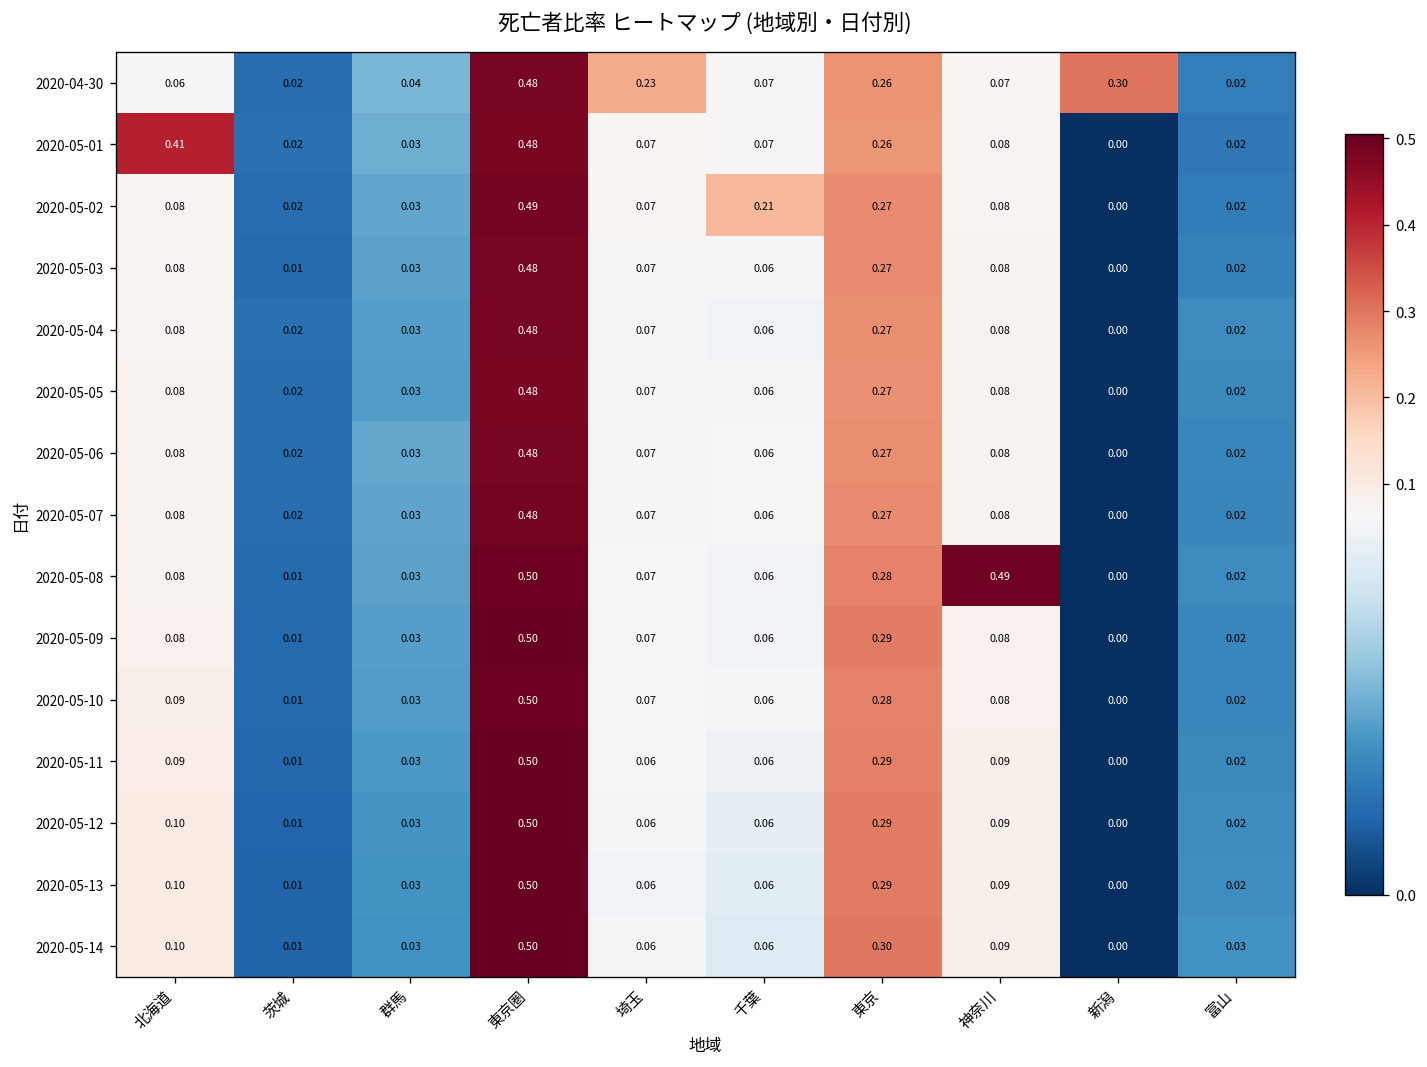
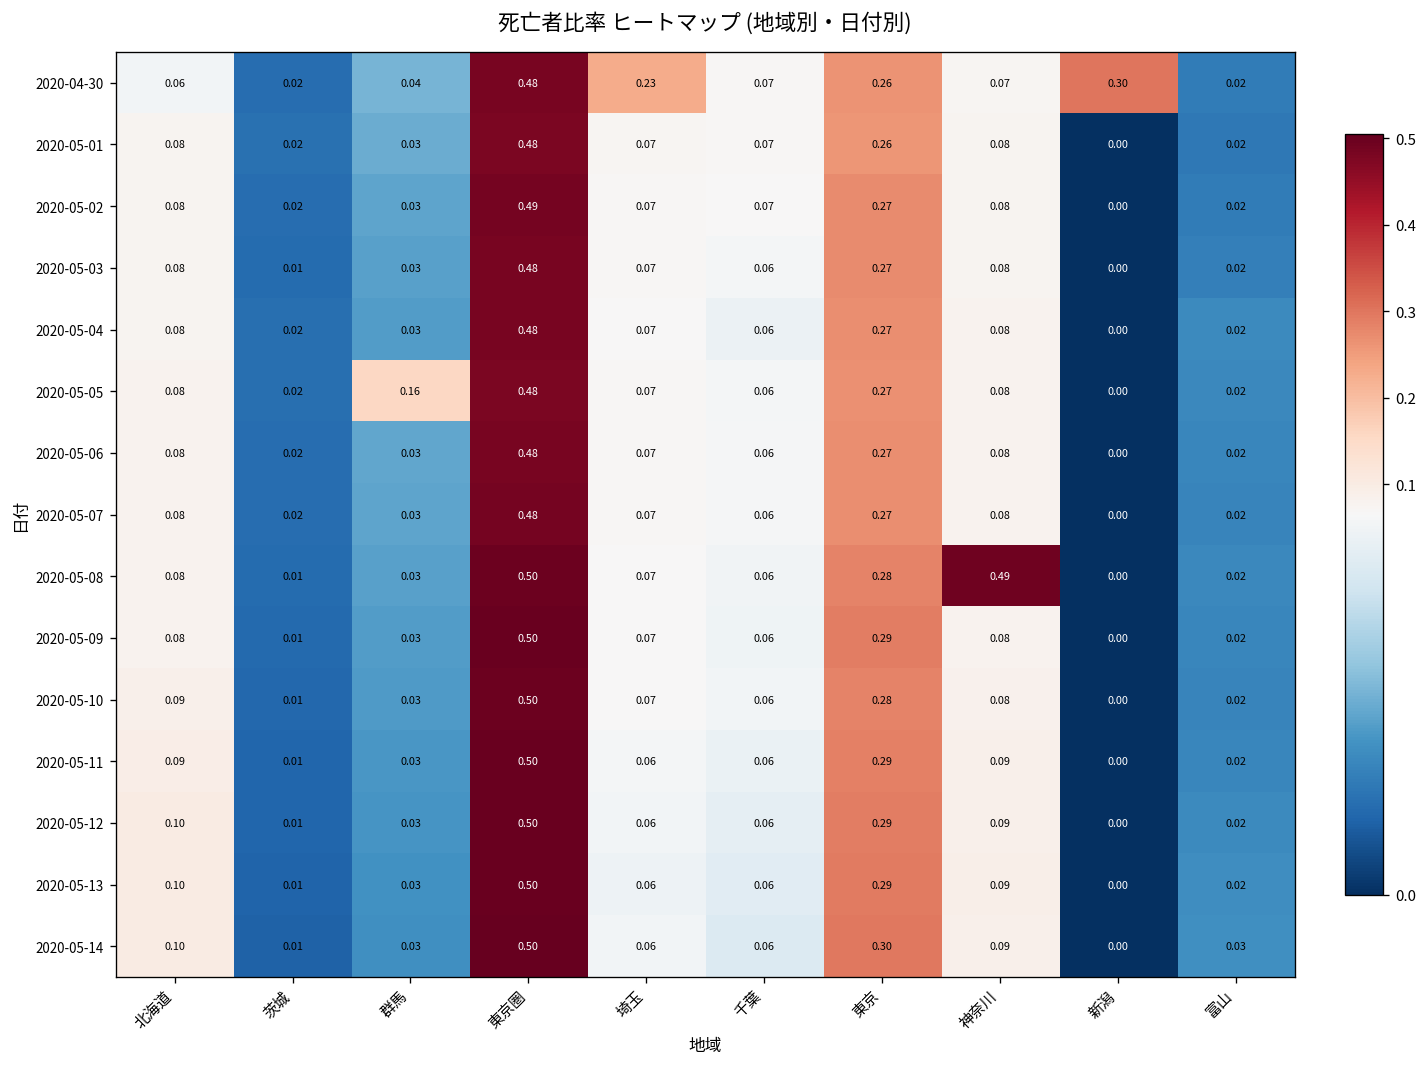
2020-05-01, 北海道: 0.41 -> 0.08
2020-05-02, 千葉: 0.21 -> 0.07
2020-05-05, 群馬: 0.03 -> 0.16
